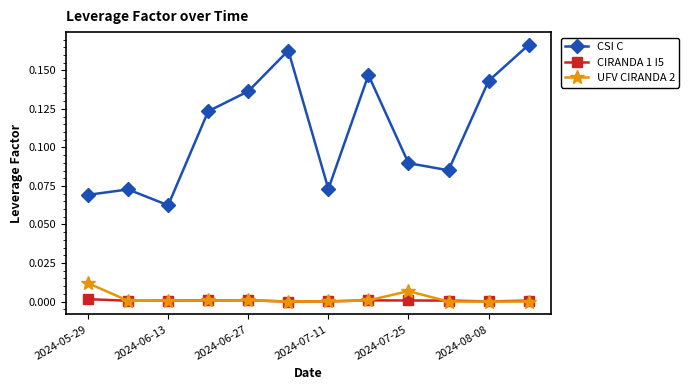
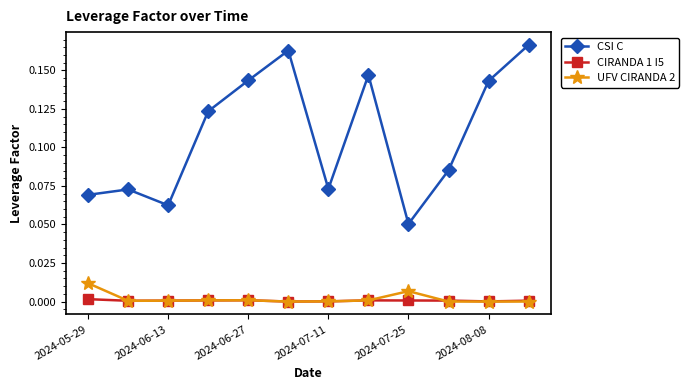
CSI C, 2024-06-27: 0.136 -> 0.143
CSI C, 2024-07-25: 0.090 -> 0.050
